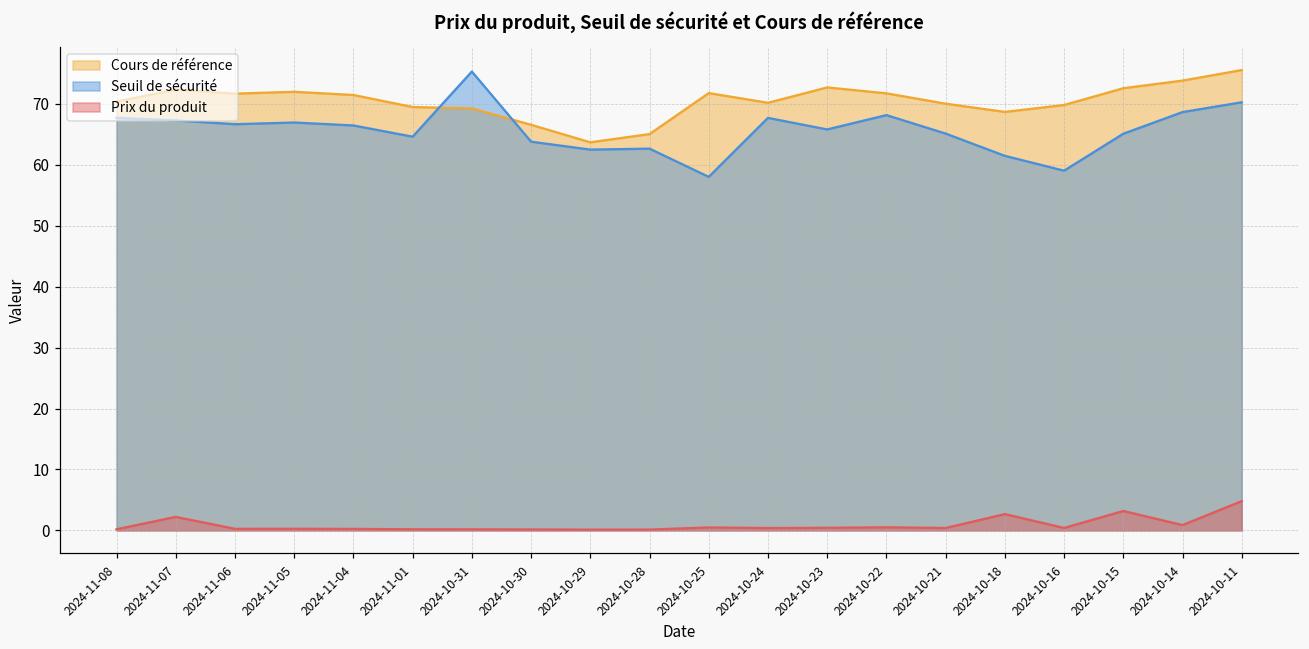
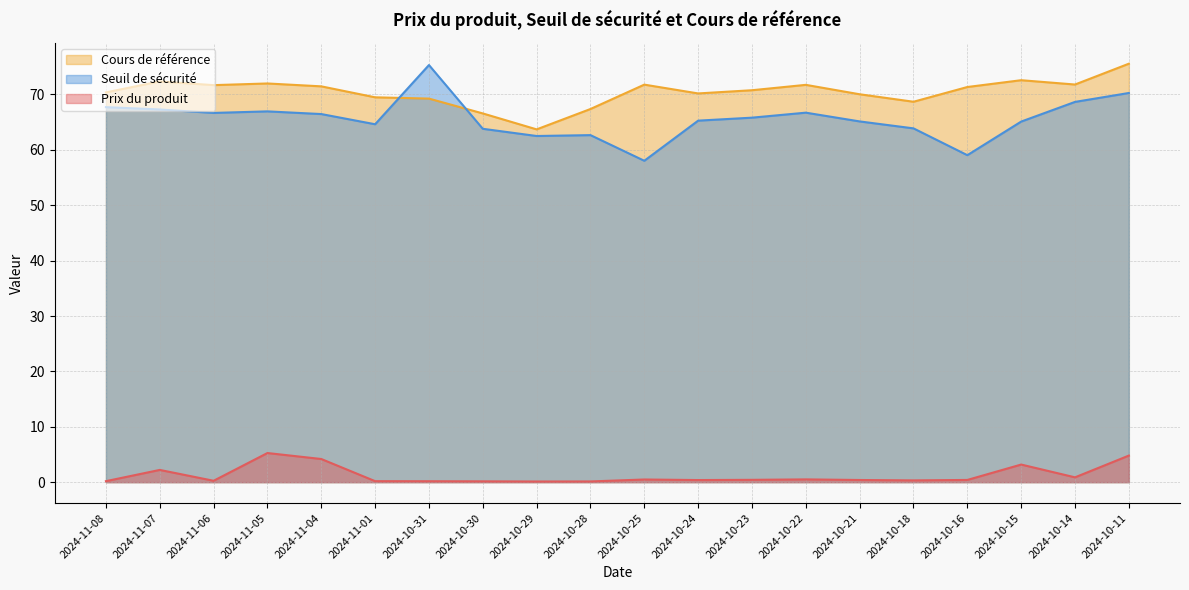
Prix du produit, 2024-11-05: 0 -> 5
Prix du produit, 2024-11-04: 0 -> 4
Cours de référence, 2024-10-28: 65 -> 67
Seuil de sécurité, 2024-10-24: 68 -> 65
Cours de référence, 2024-10-23: 73 -> 71
Seuil de sécurité, 2024-10-22: 68 -> 67
Seuil de sécurité, 2024-10-18: 61 -> 64
Prix du produit, 2024-10-18: 3 -> 0
Cours de référence, 2024-10-16: 70 -> 71
Cours de référence, 2024-10-14: 74 -> 72
